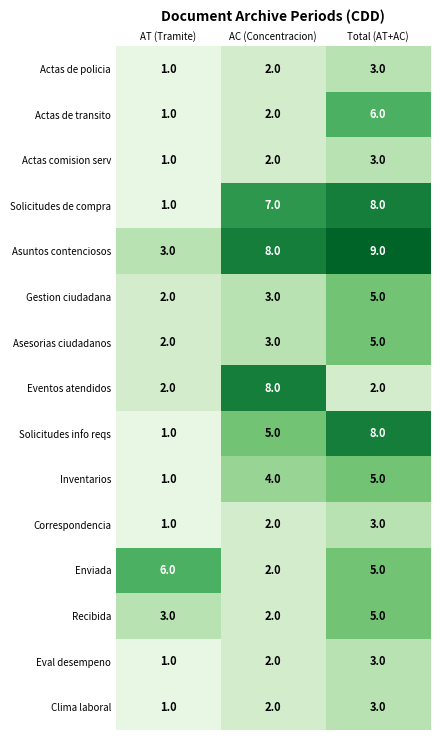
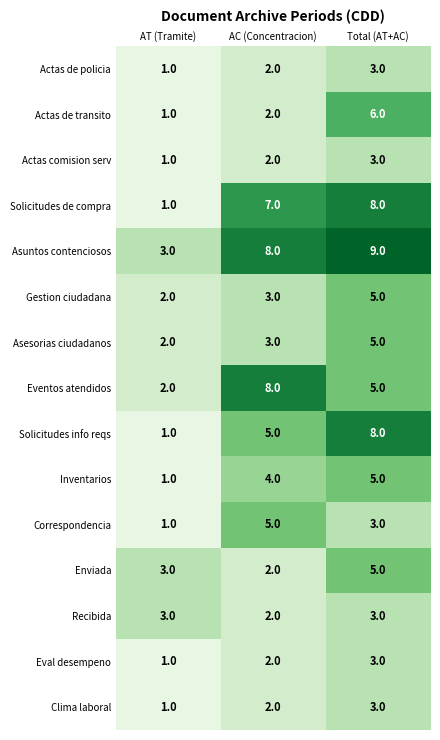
Eventos atendidos, Total (AT+AC): 2.0 -> 5.0
Correspondencia, AC (Concentracion): 2.0 -> 5.0
Enviada, AT (Tramite): 6.0 -> 3.0
Recibida, Total (AT+AC): 5.0 -> 3.0
